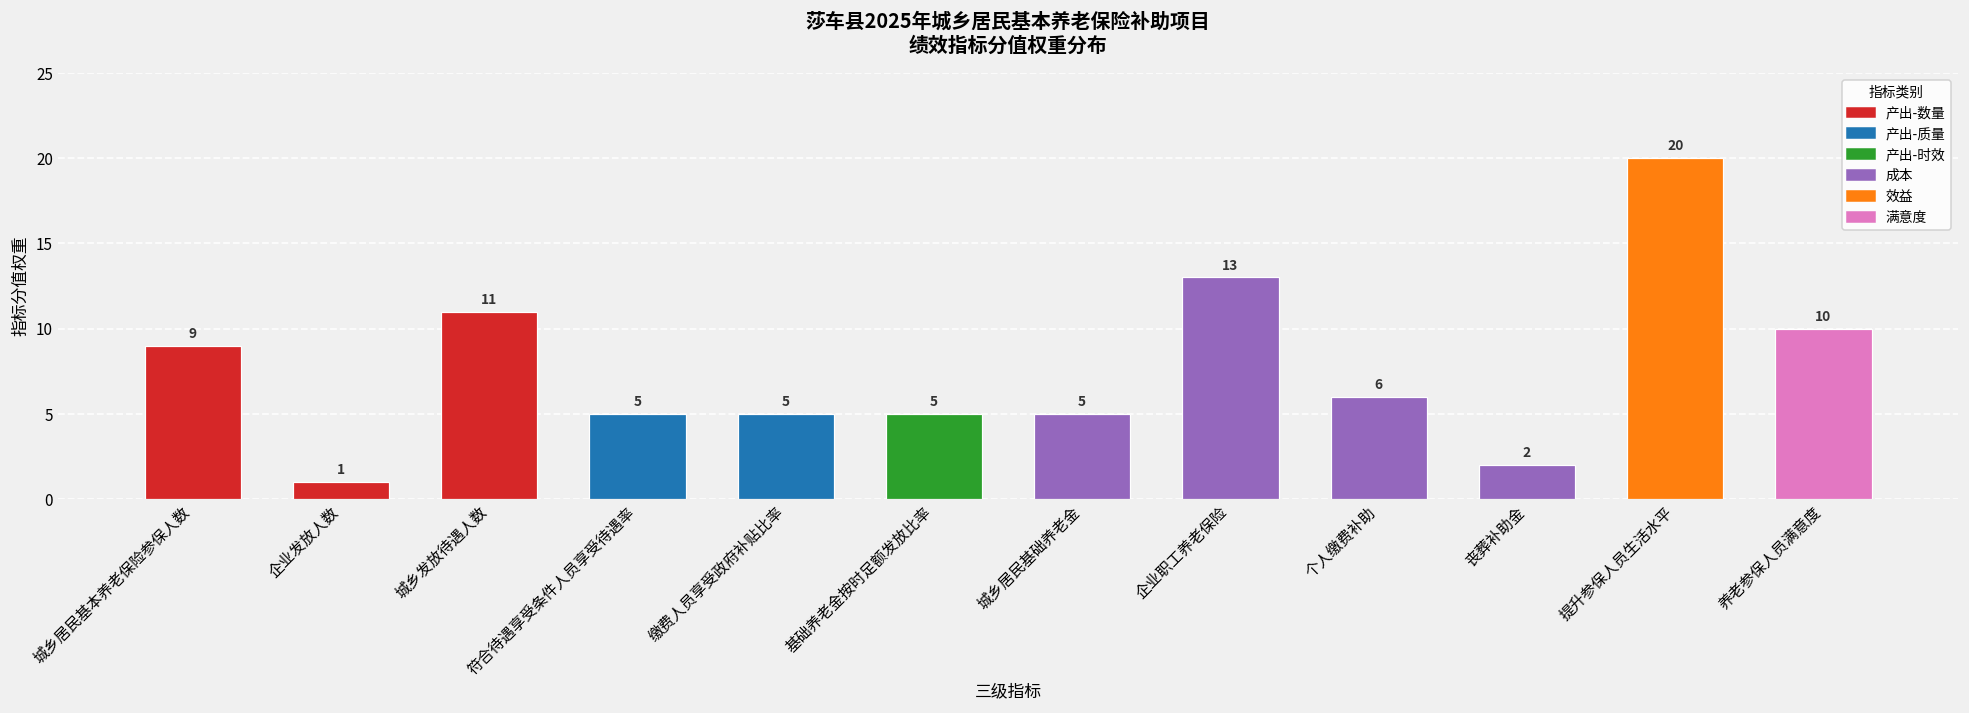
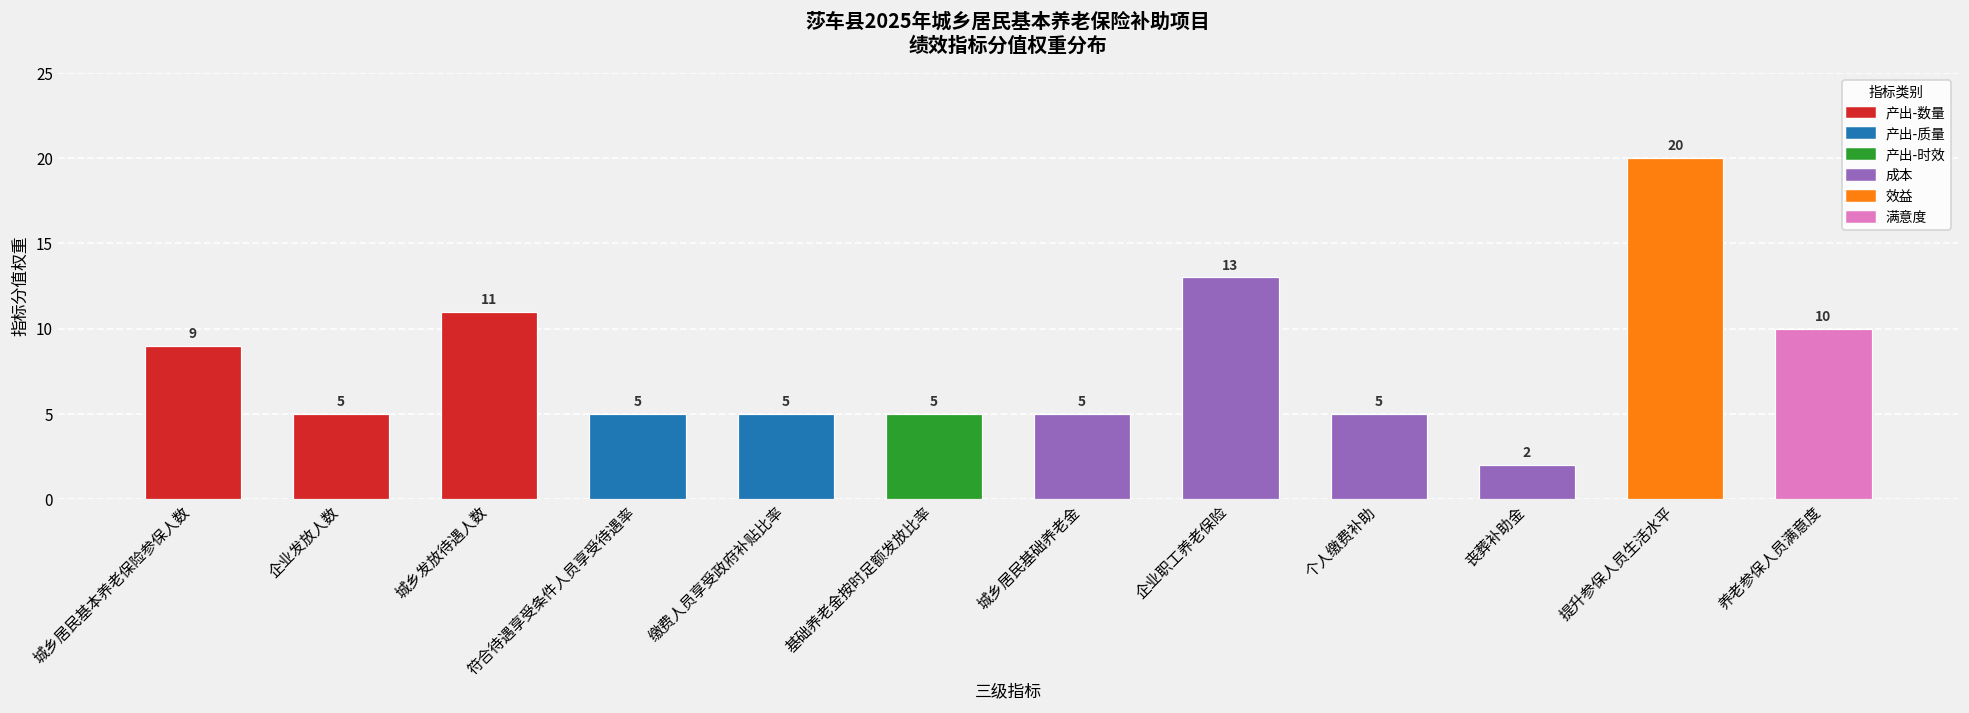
企业发放人数: 1 -> 5
个人缴费补助: 6 -> 5
